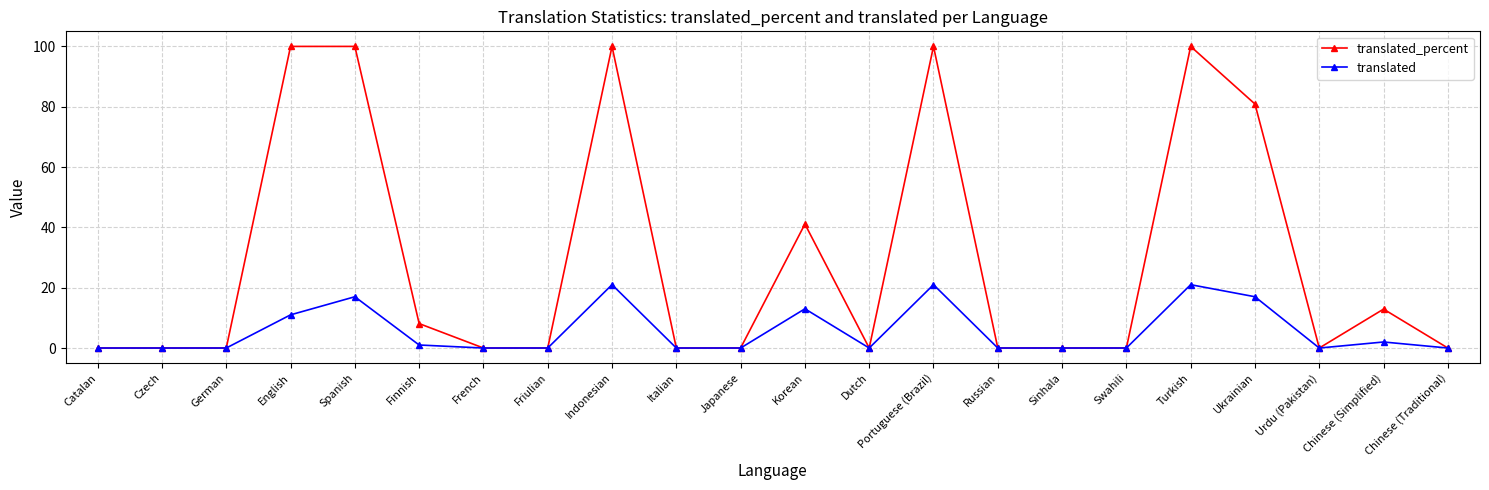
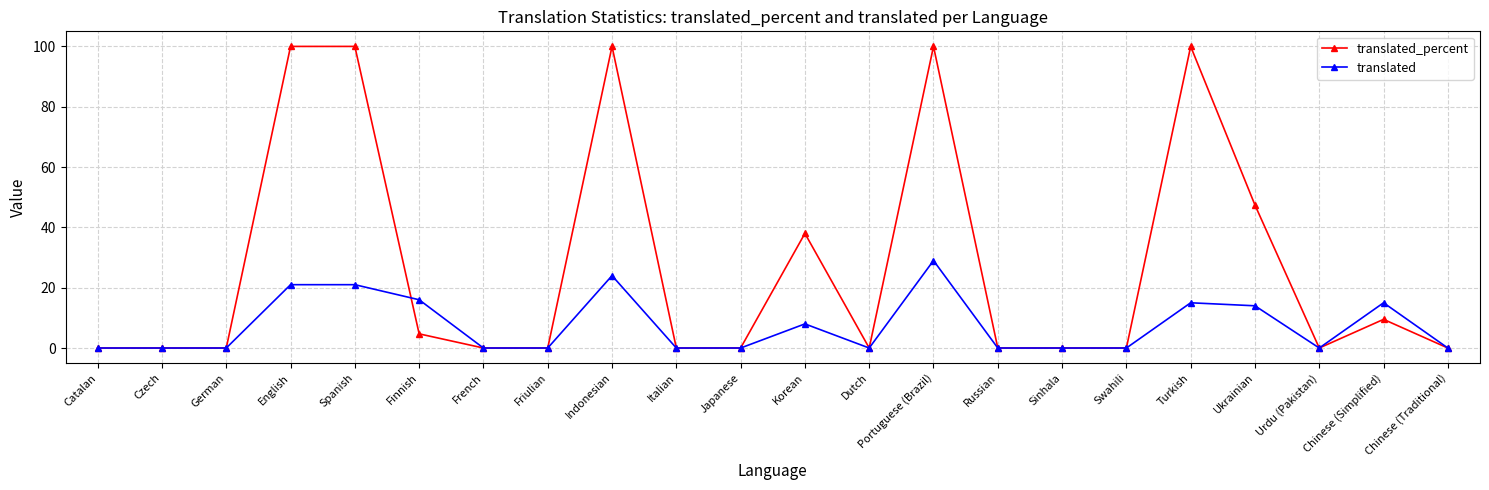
translated, English: 11 -> 21
translated, Spanish: 17 -> 21
translated_percent, Finnish: 8 -> 5
translated, Finnish: 1 -> 16
translated, Indonesian: 21 -> 24
translated_percent, Korean: 41 -> 38
translated, Korean: 13 -> 8
translated, Portuguese (Brazil): 21 -> 29
translated, Turkish: 21 -> 15
translated_percent, Ukrainian: 81 -> 47
translated, Ukrainian: 17 -> 14
translated_percent, Chinese (Simplified): 13 -> 10
translated, Chinese (Simplified): 2 -> 15
